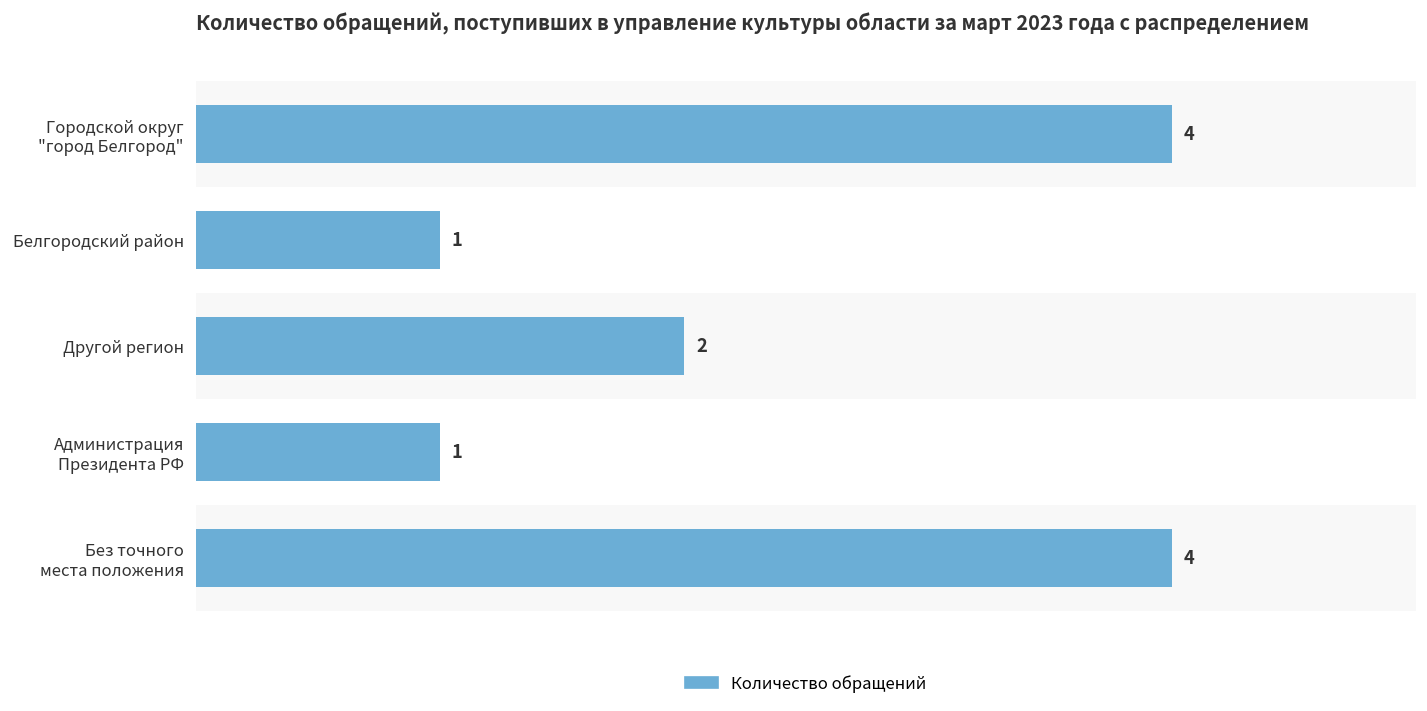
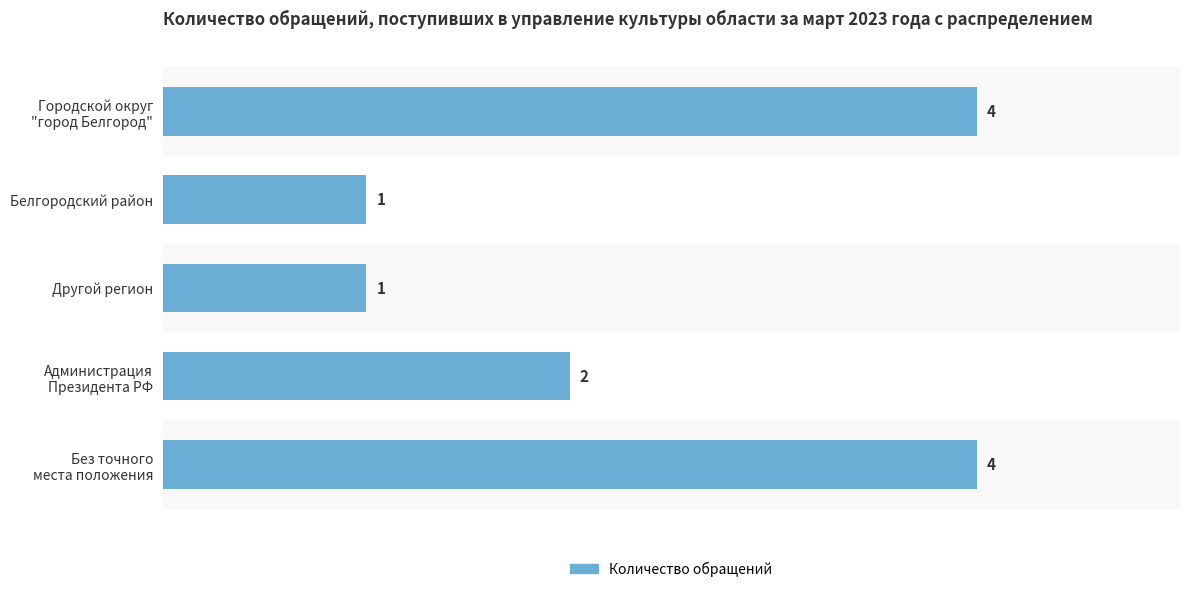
Другой регион: 2 -> 1
Администрация Президента РФ: 1 -> 2
